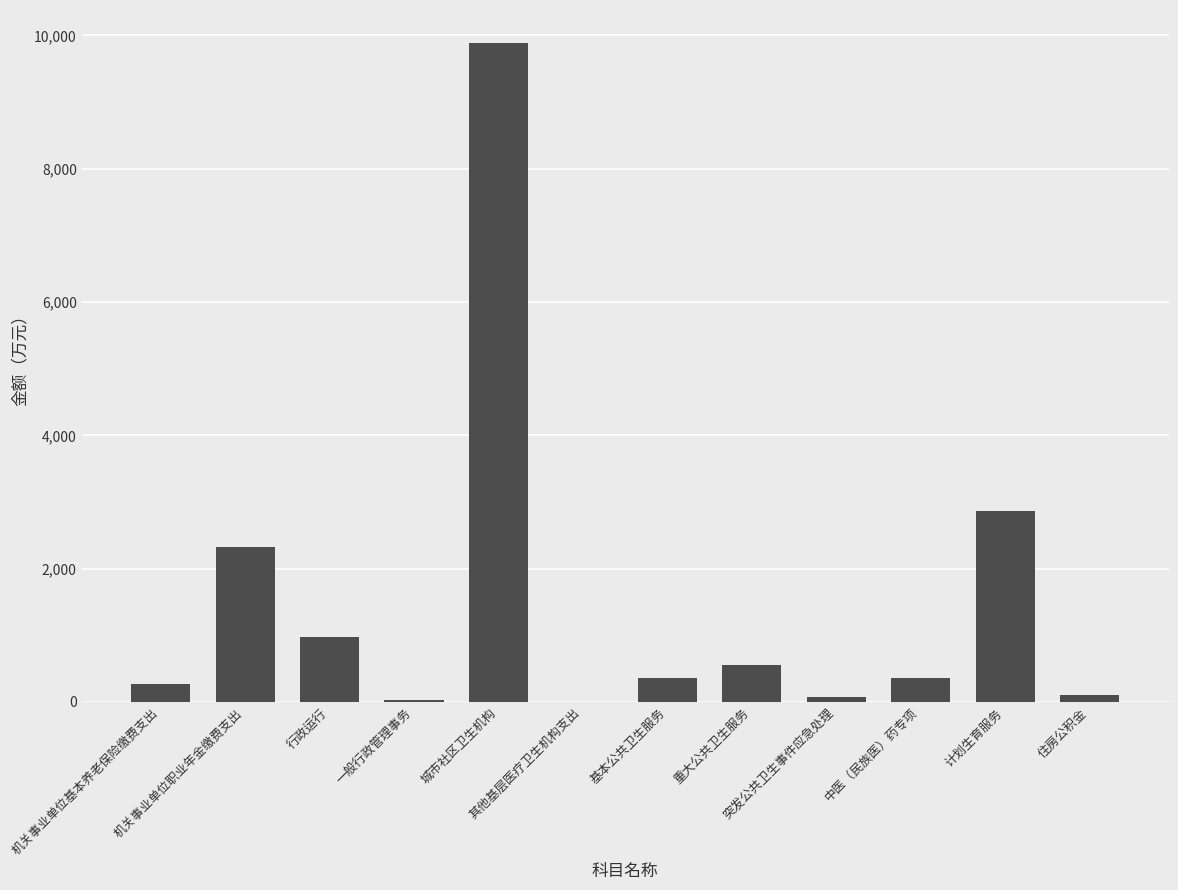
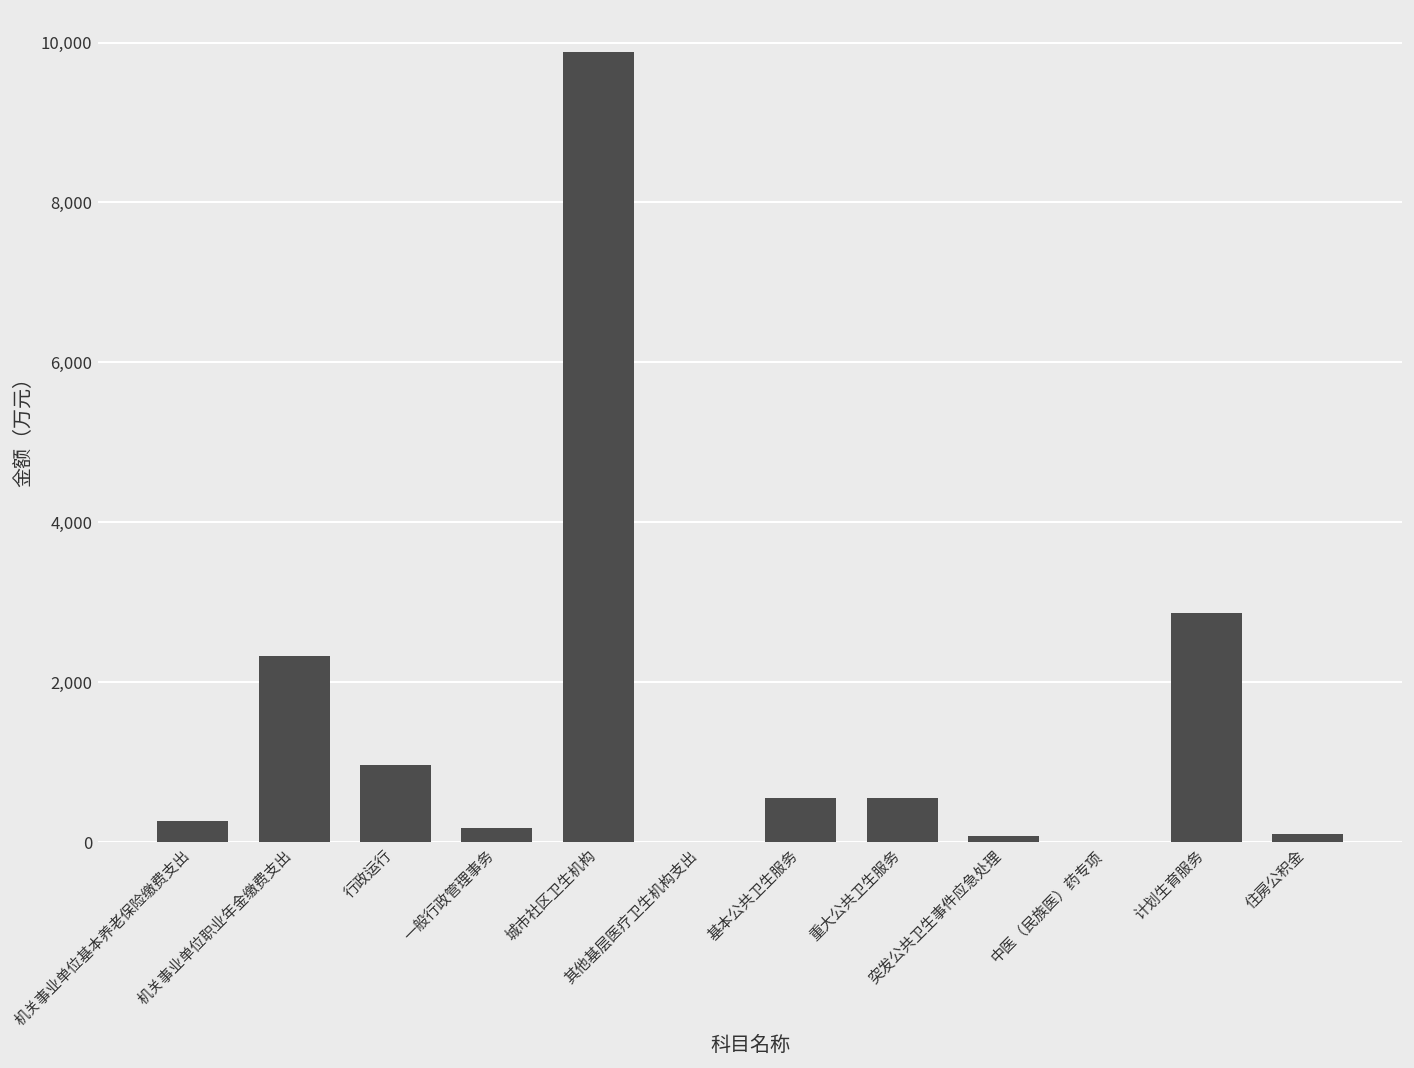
一般行政管理事务: 0 -> 200
基本公共卫生服务: 400 -> 500
中医（民族医）药专项: 400 -> 0
